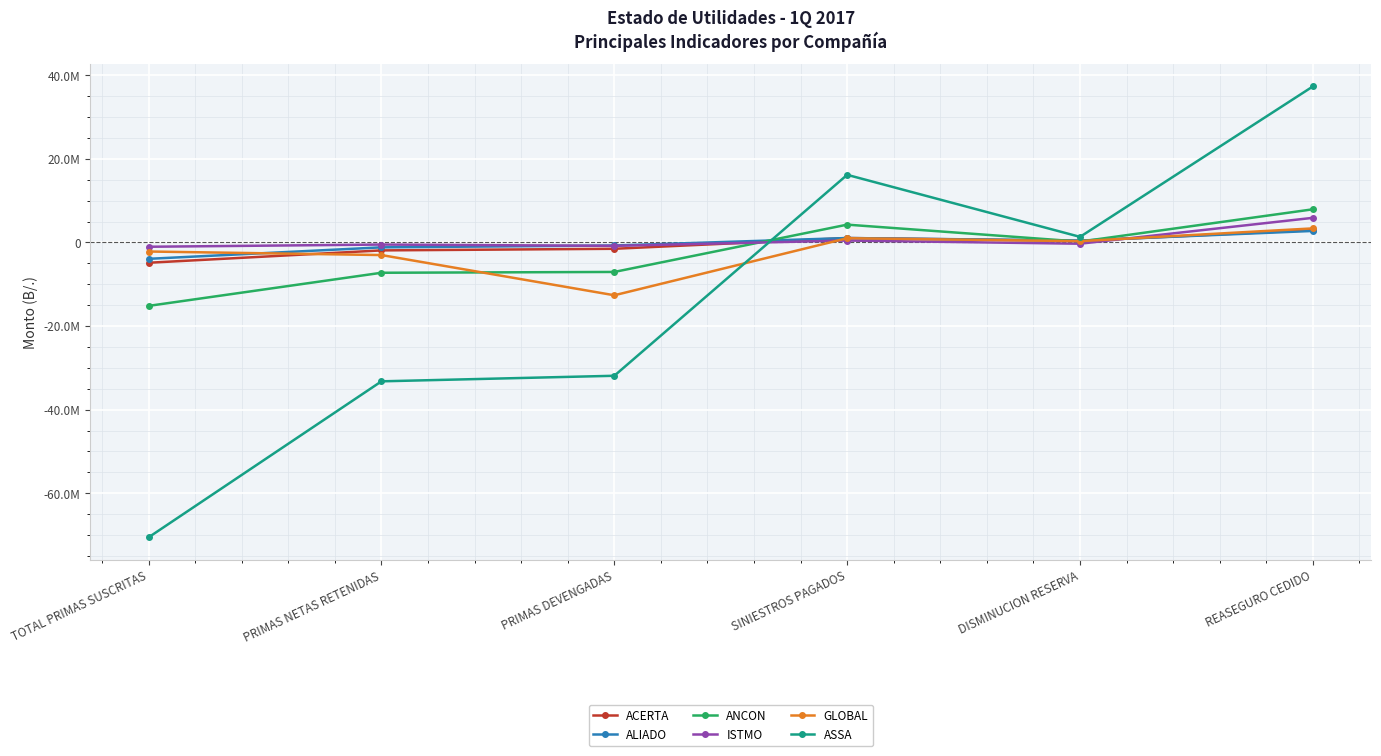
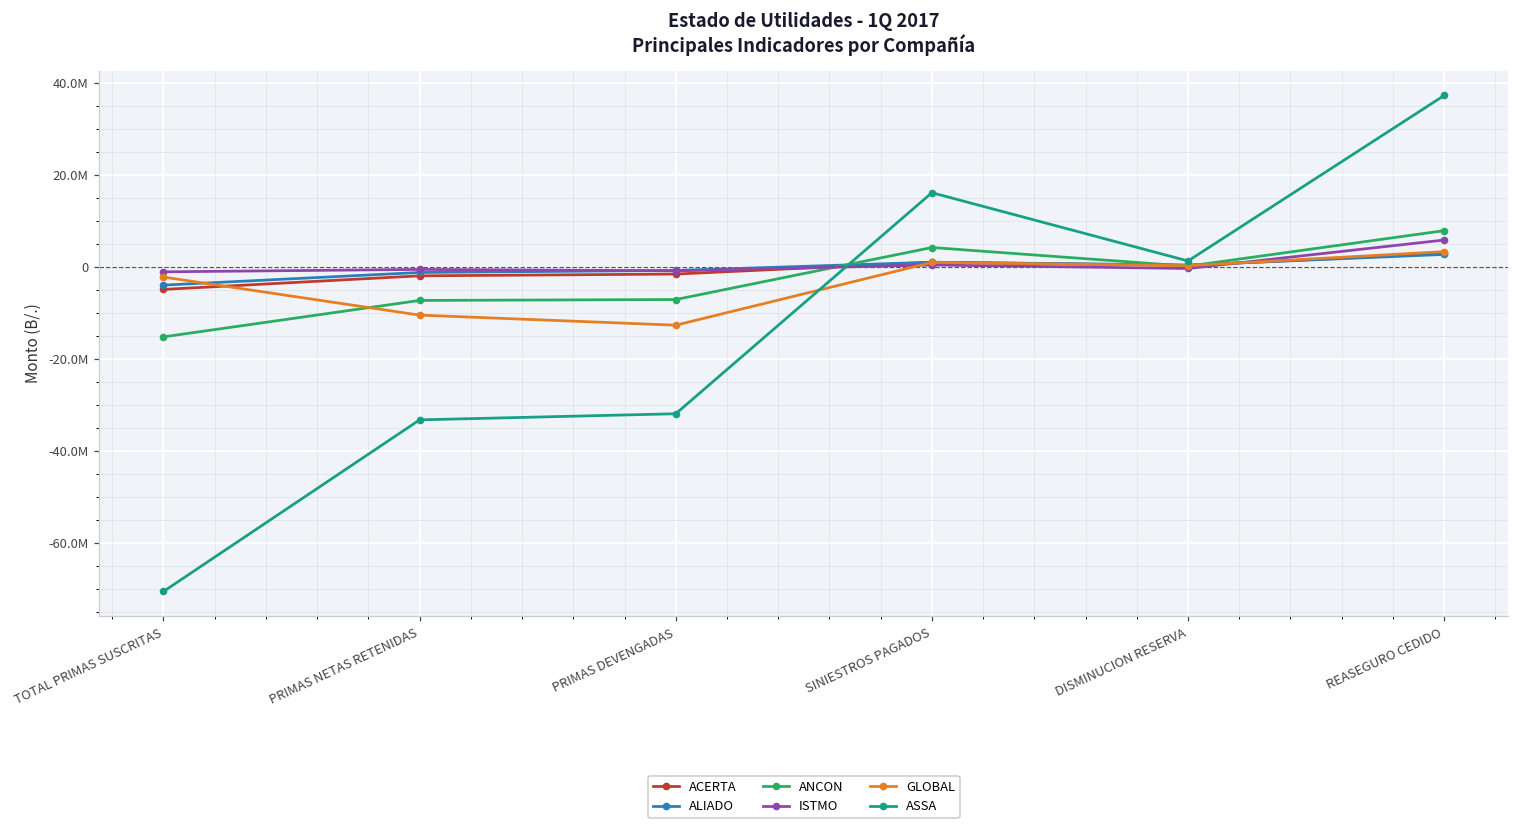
GLOBAL, PRIMAS NETAS RETENIDAS: -3000000 -> -10000000
